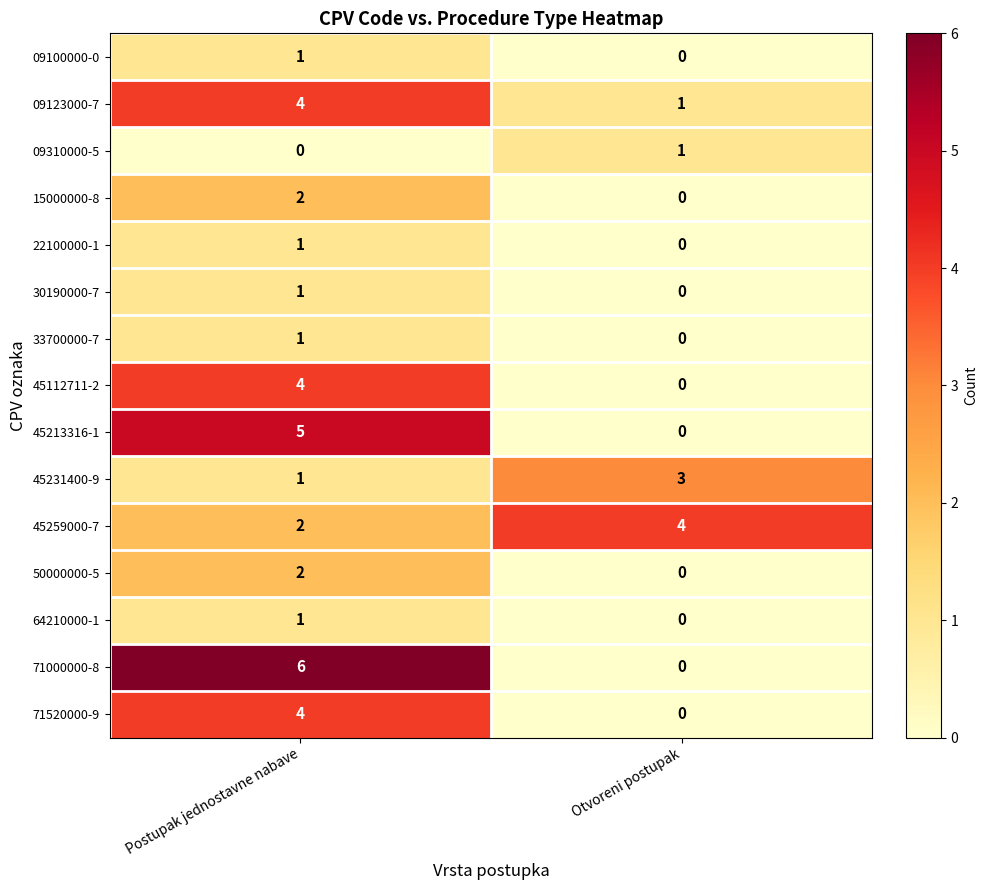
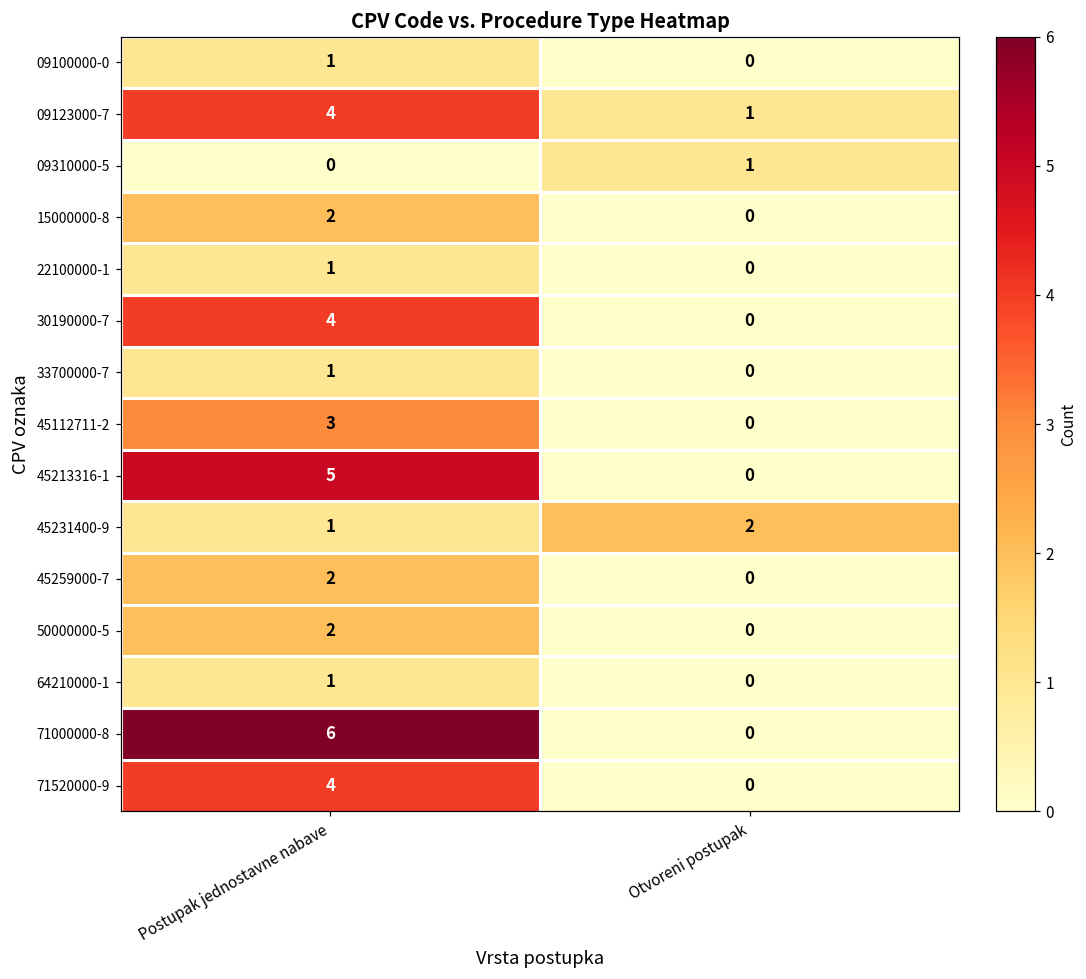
30190000-7, Postupak jednostavne nabave: 1 -> 4
45112711-2, Postupak jednostavne nabave: 4 -> 3
45231400-9, Otvoreni postupak: 3 -> 2
45259000-7, Otvoreni postupak: 4 -> 0
